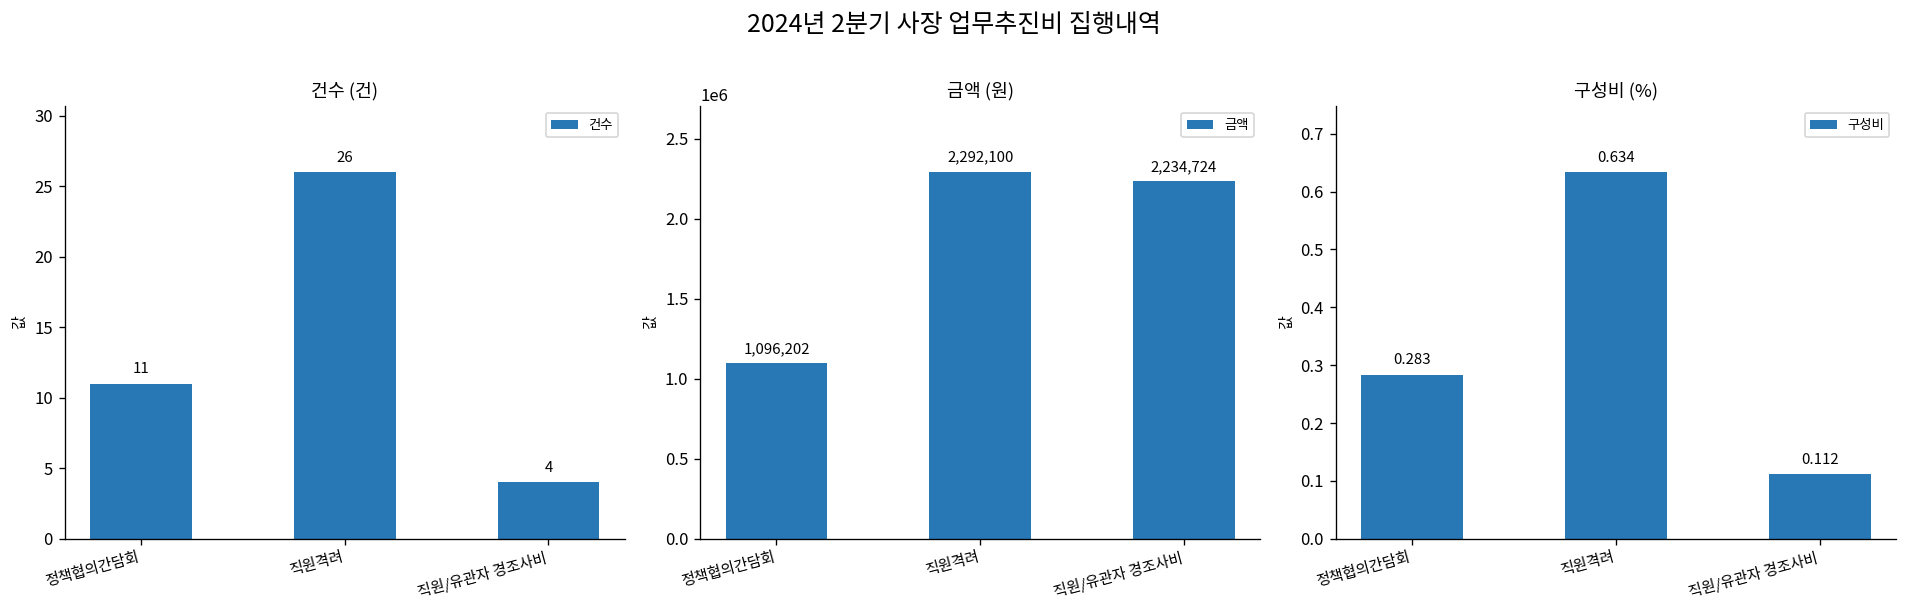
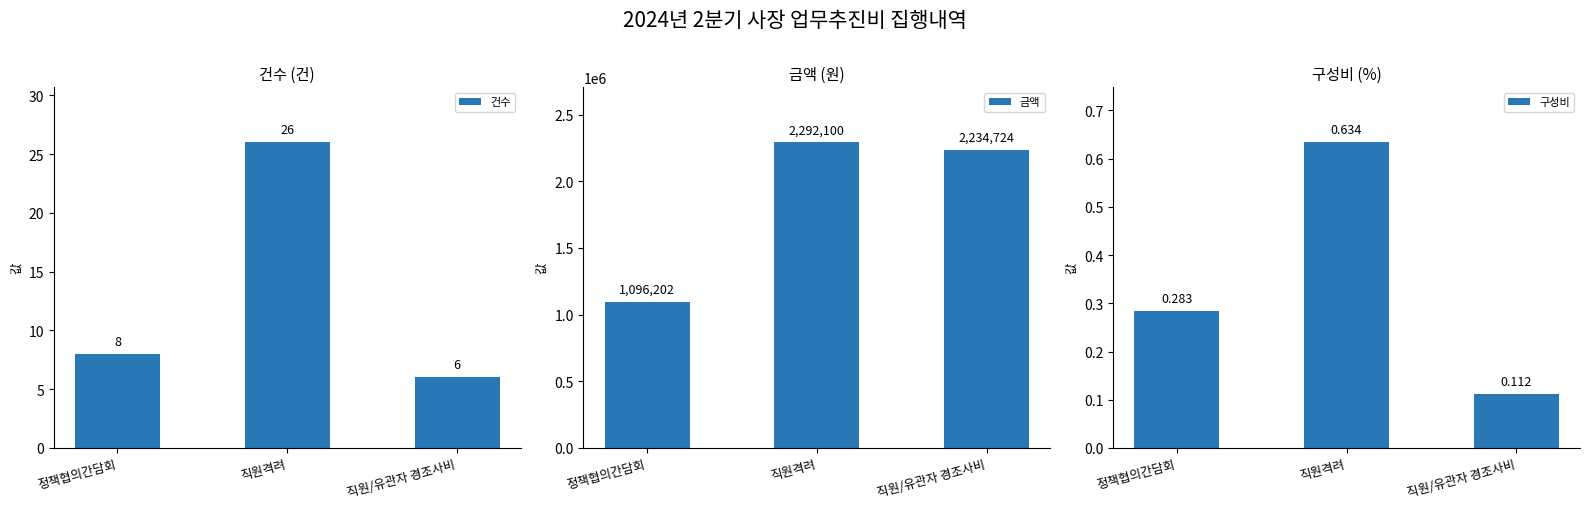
건수 (건), 정책협의간담회: 11 -> 8
건수 (건), 직원/유관자 경조사비: 4 -> 6
